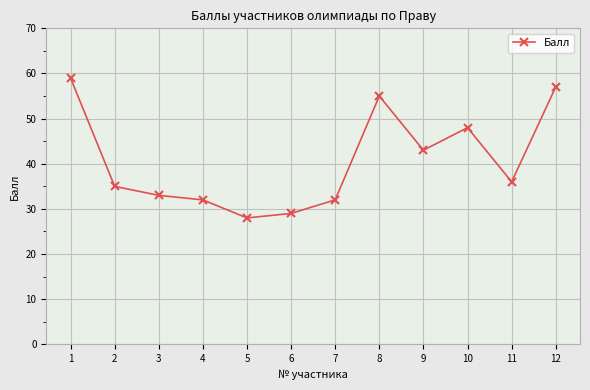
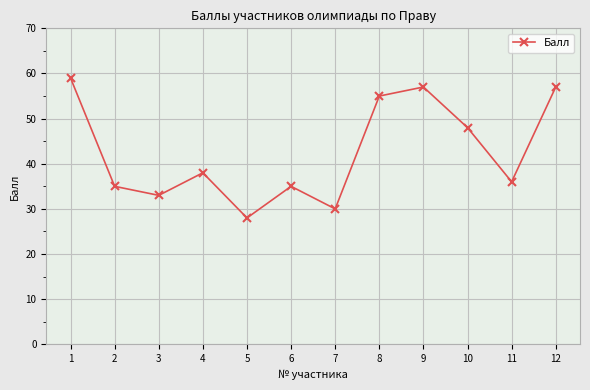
4: 32 -> 38
6: 29 -> 35
7: 32 -> 30
9: 43 -> 57
